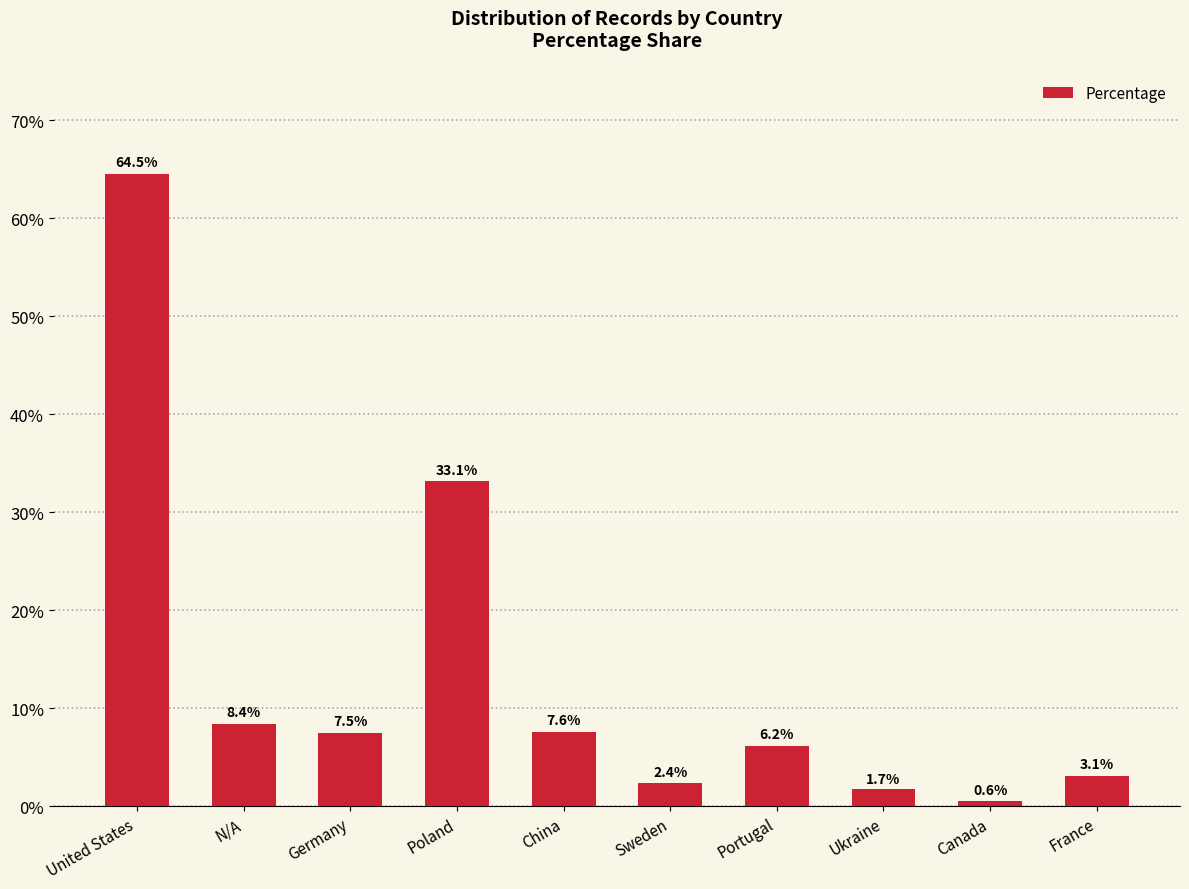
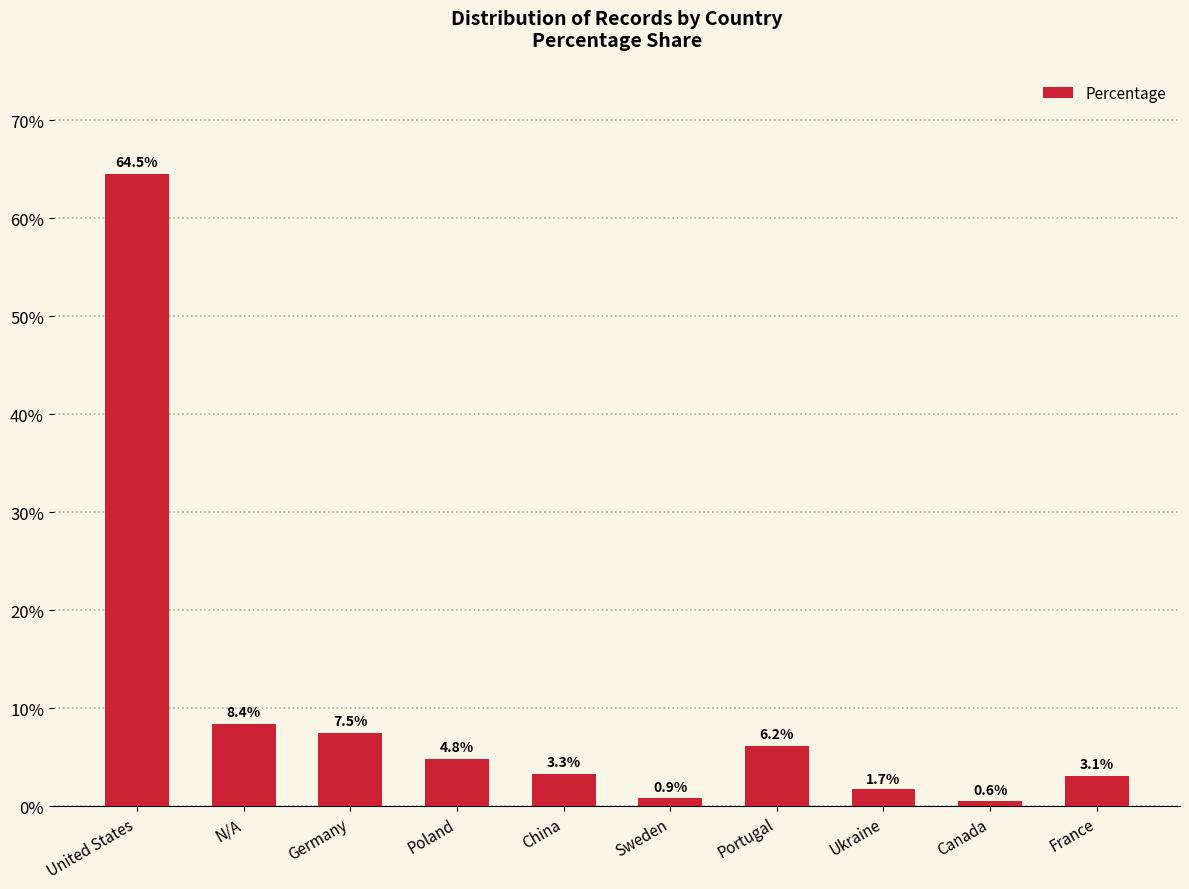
Poland: 33.1% -> 4.8%
China: 7.6% -> 3.3%
Sweden: 2.4% -> 0.9%
